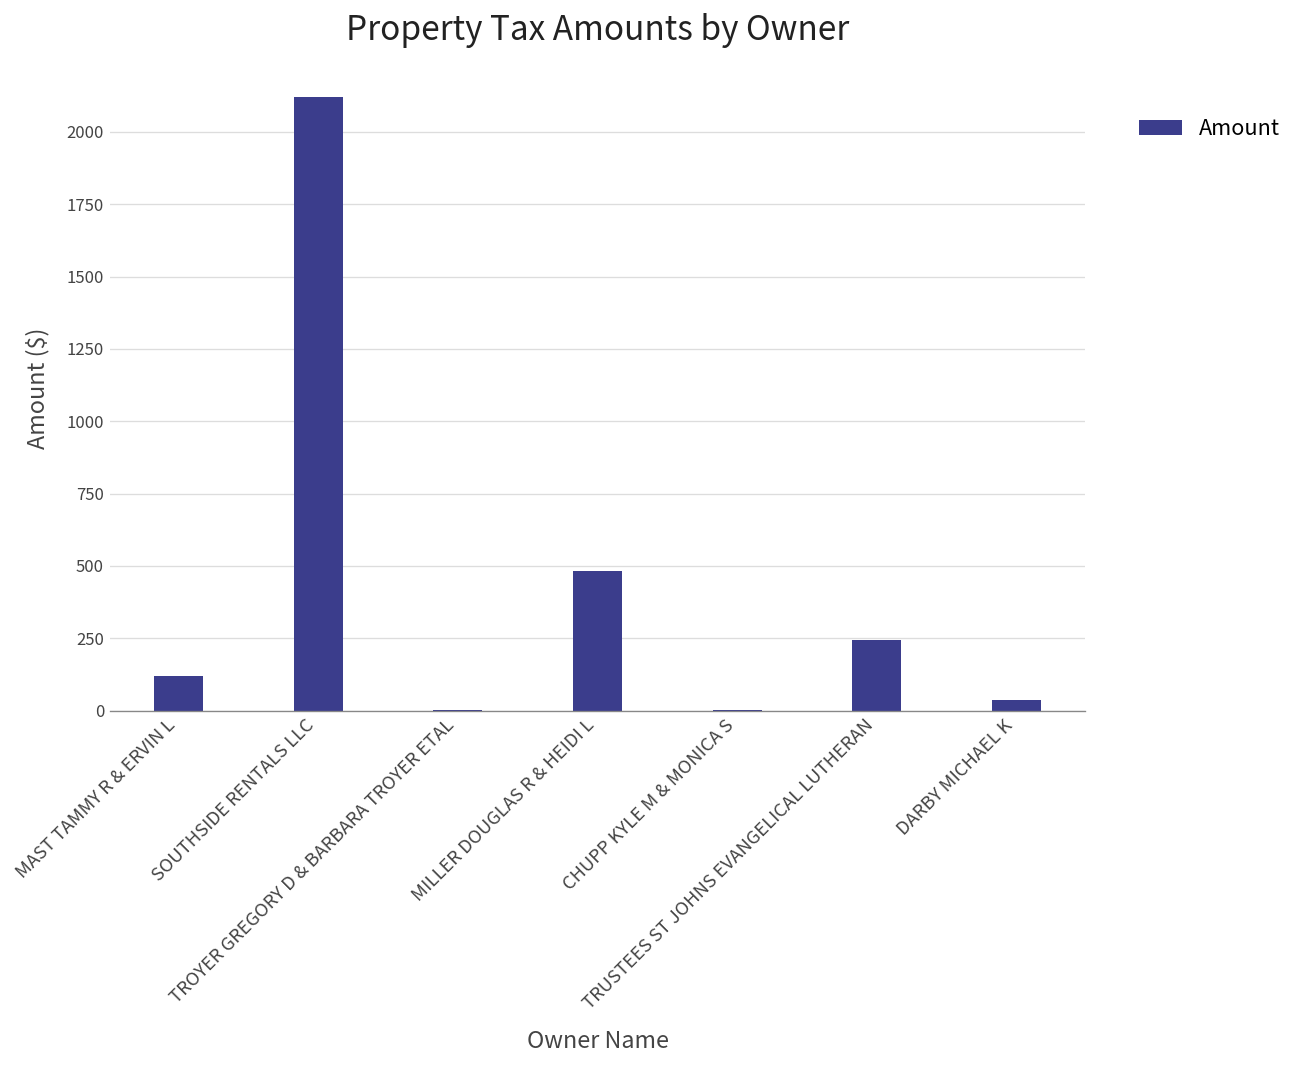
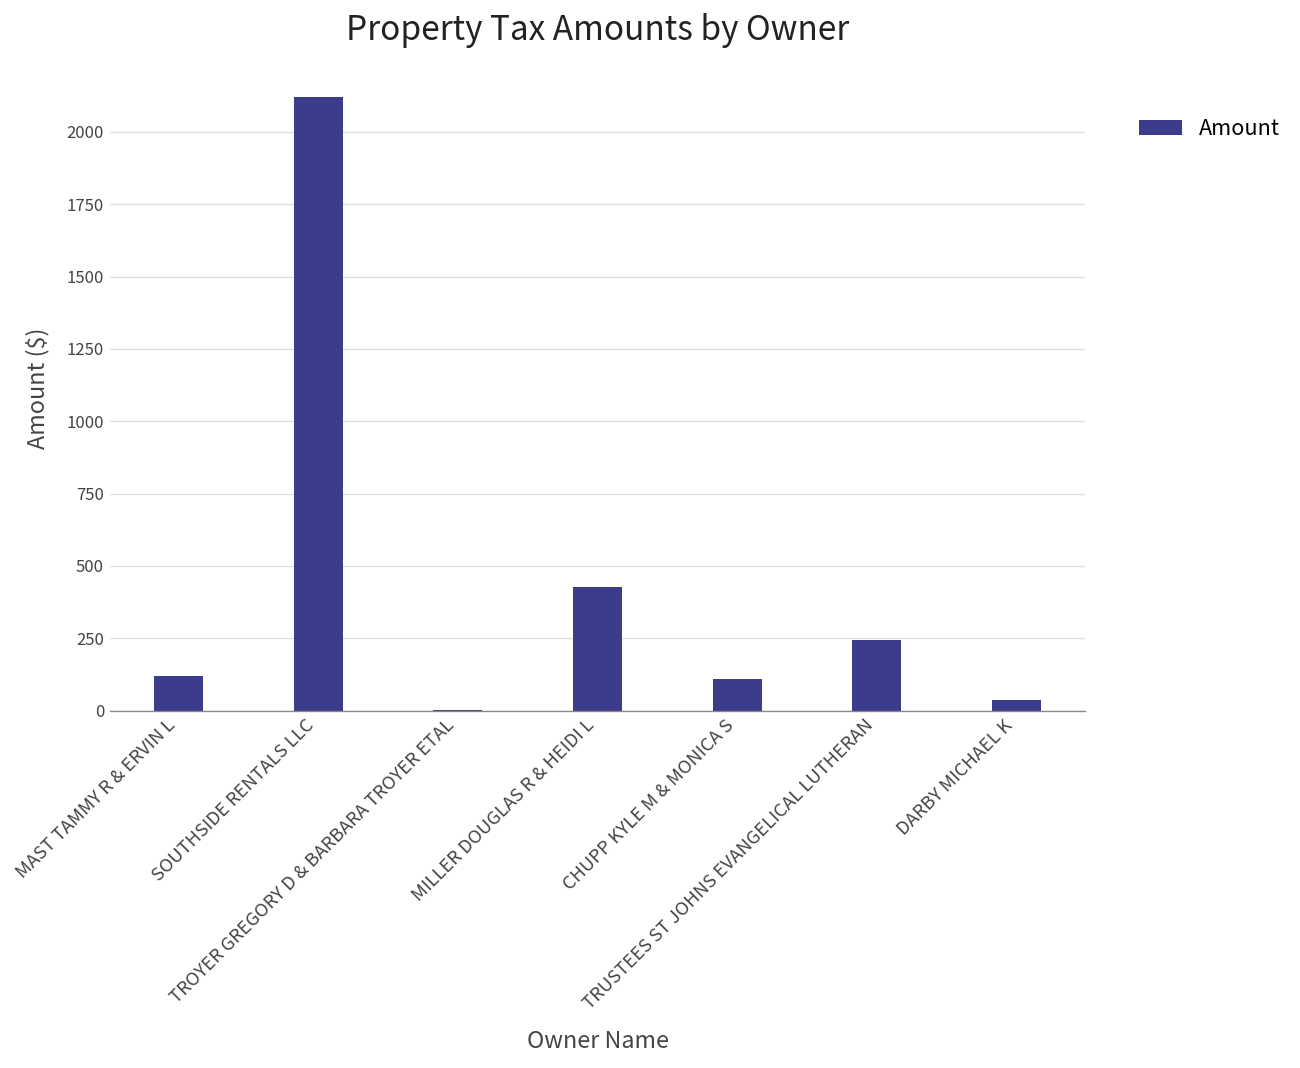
MILLER DOUGLAS R & HEIDI L: 480 -> 430
CHUPP KYLE M & MONICA S: 0 -> 110
